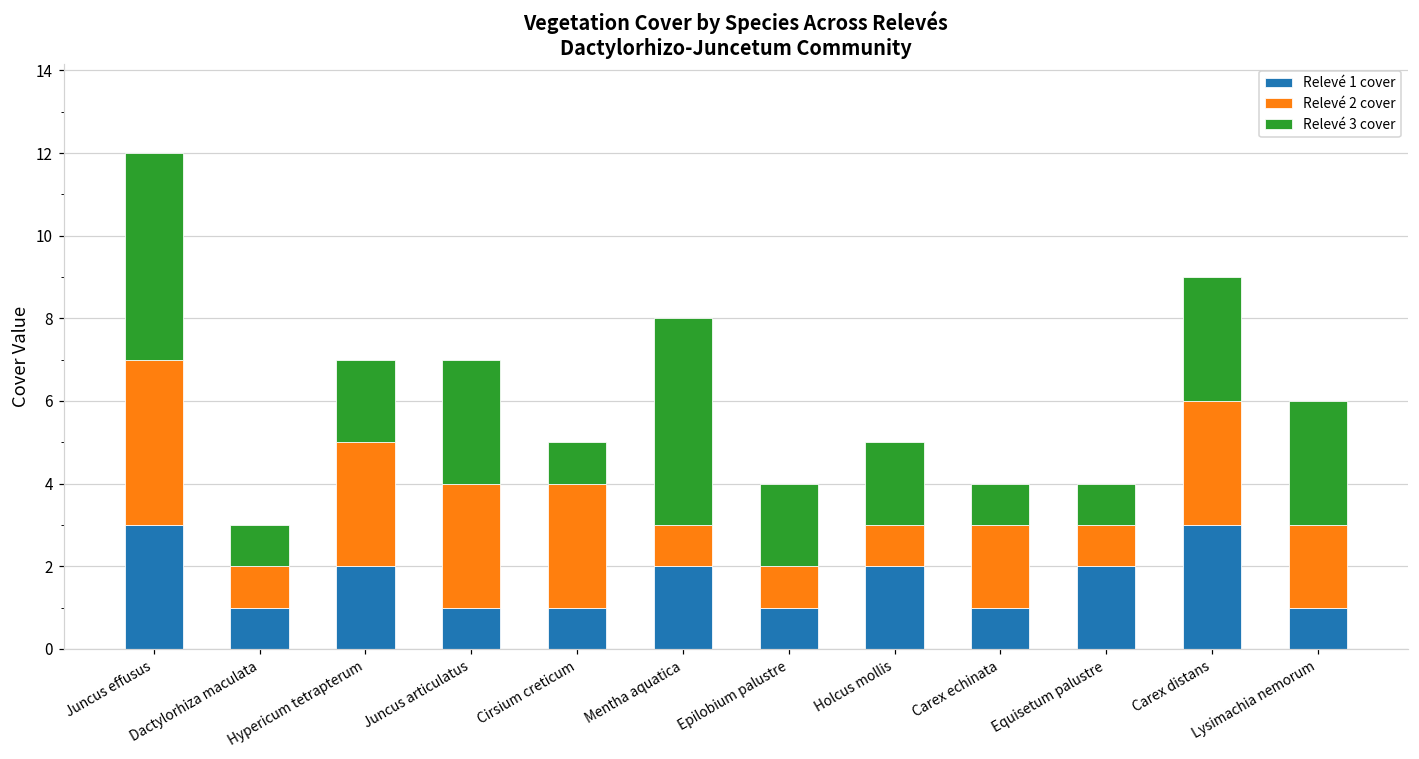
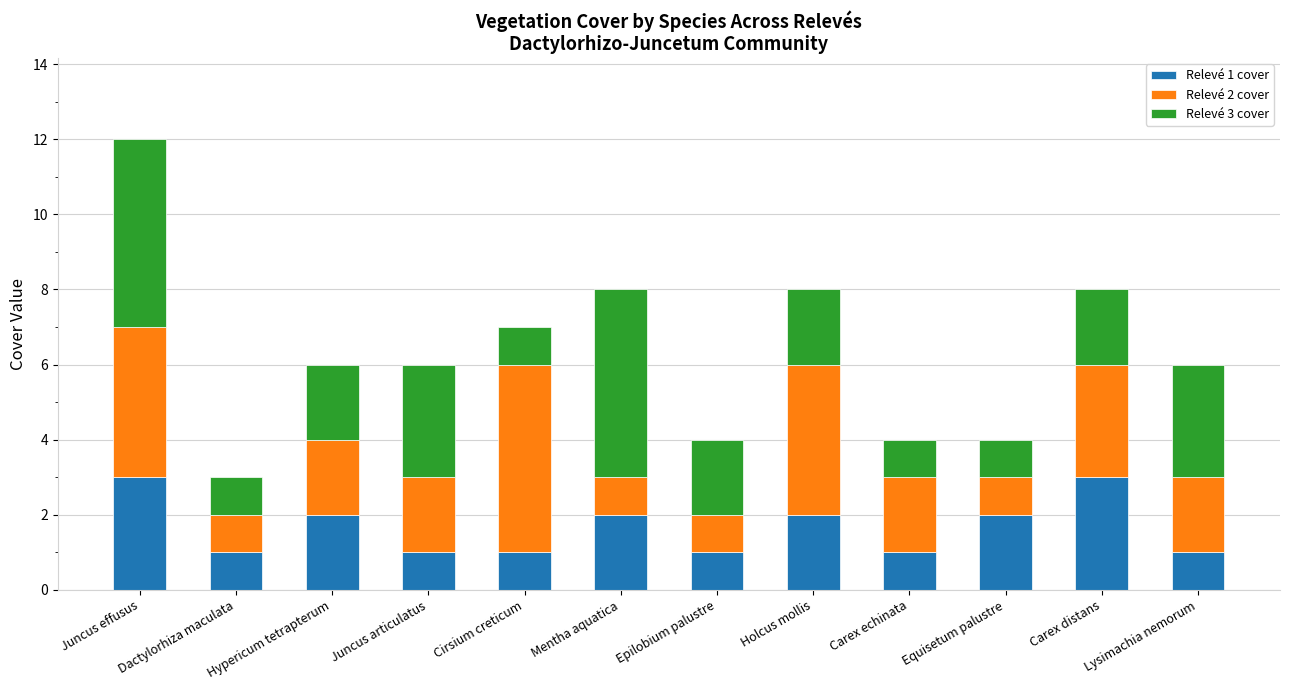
Relevé 2 cover, Hypericum tetrapterum: 3 -> 2
Relevé 2 cover, Juncus articulatus: 3 -> 2
Relevé 2 cover, Cirsium creticum: 3 -> 5
Relevé 2 cover, Holcus mollis: 1 -> 4
Relevé 3 cover, Carex distans: 3 -> 2
